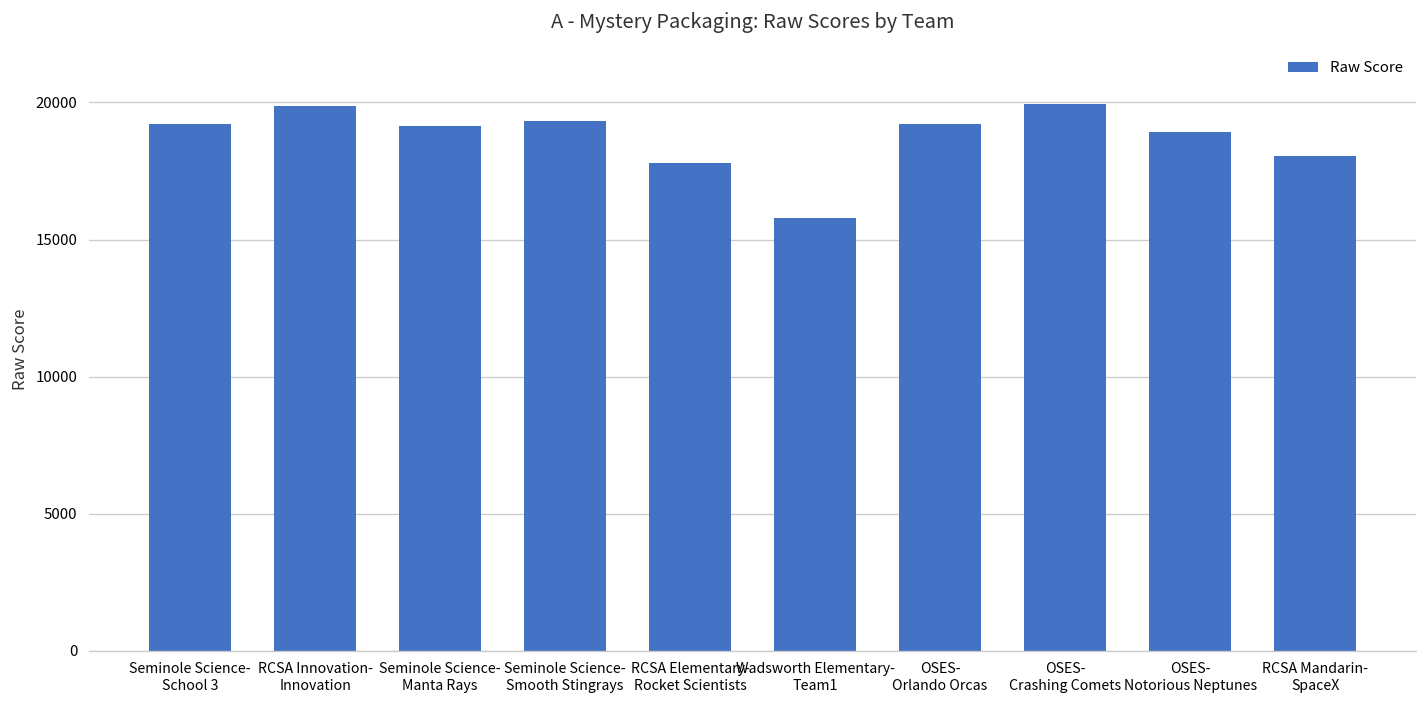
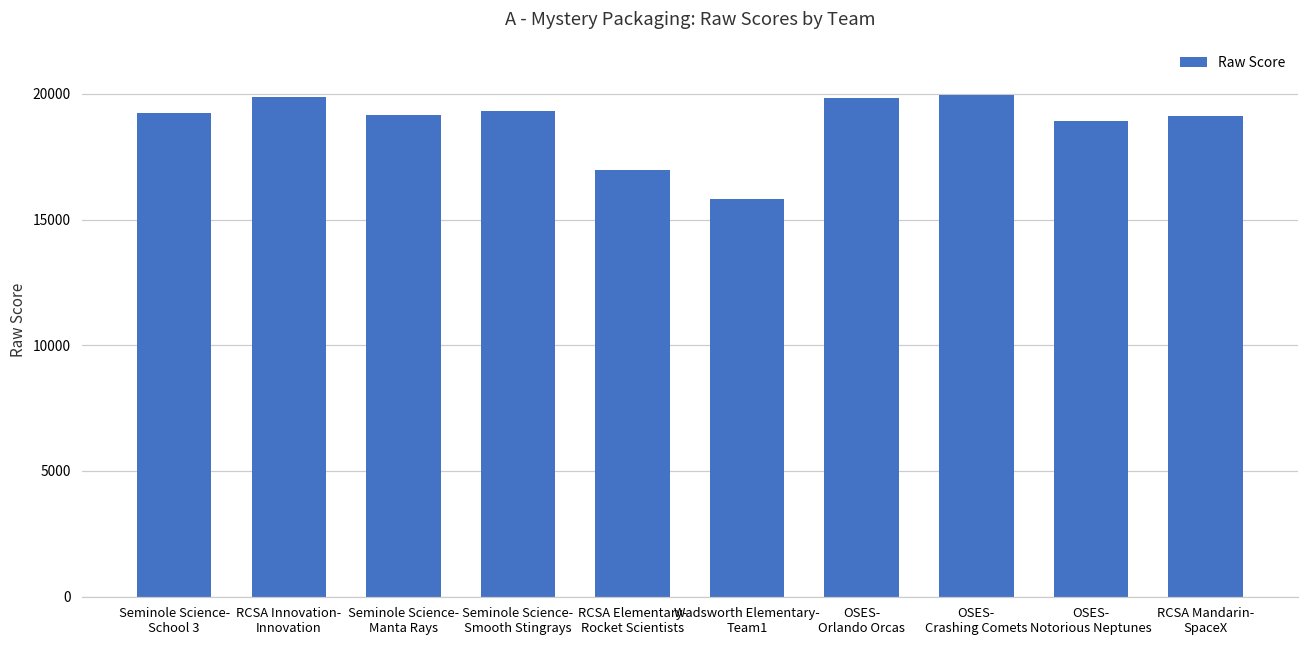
RCSA Elementary- Rocket Scientists: 17800 -> 17000
OSES- Orlando Orcas: 19200 -> 19800
RCSA Mandarin- SpaceX: 18100 -> 19100
